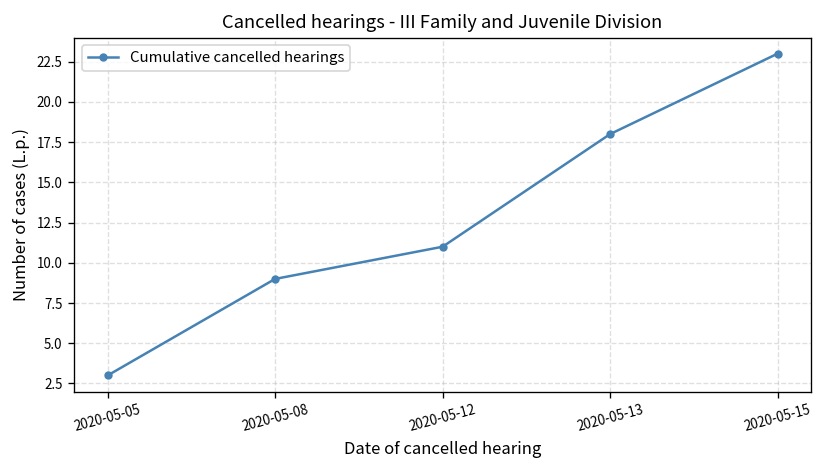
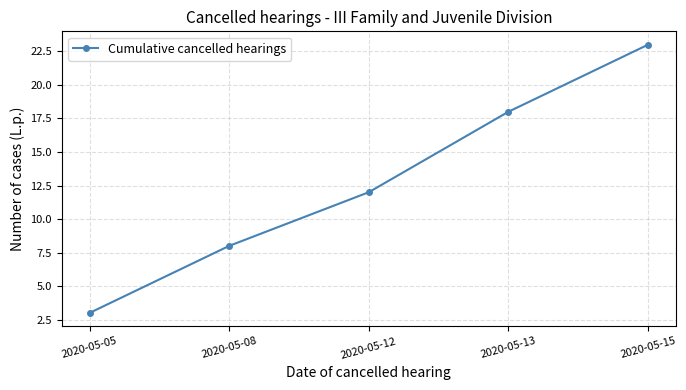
2020-05-08: 9 -> 8
2020-05-12: 11 -> 12
